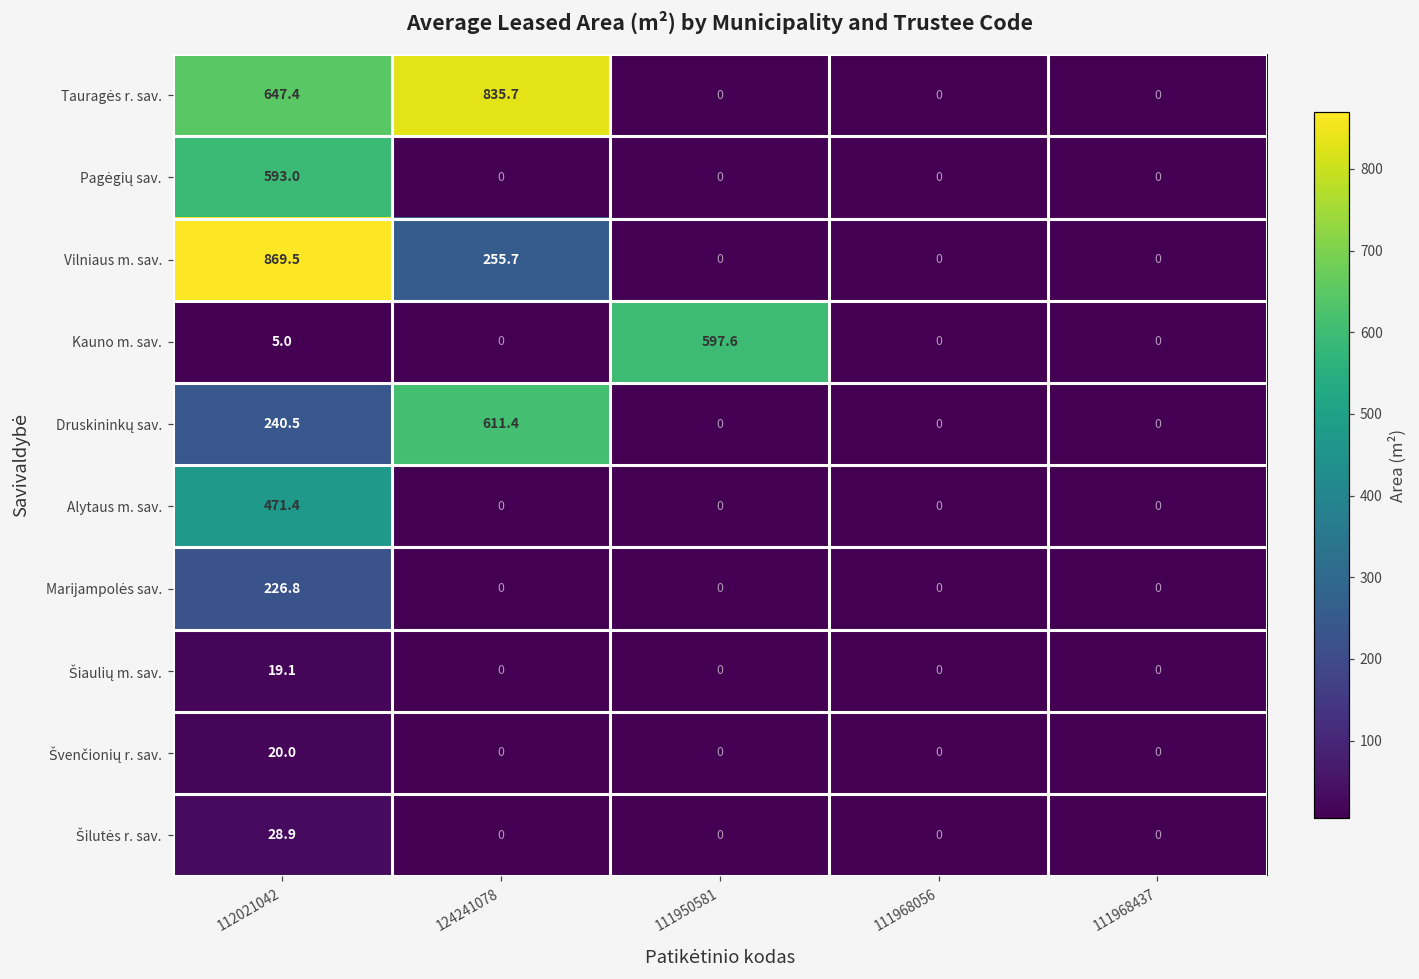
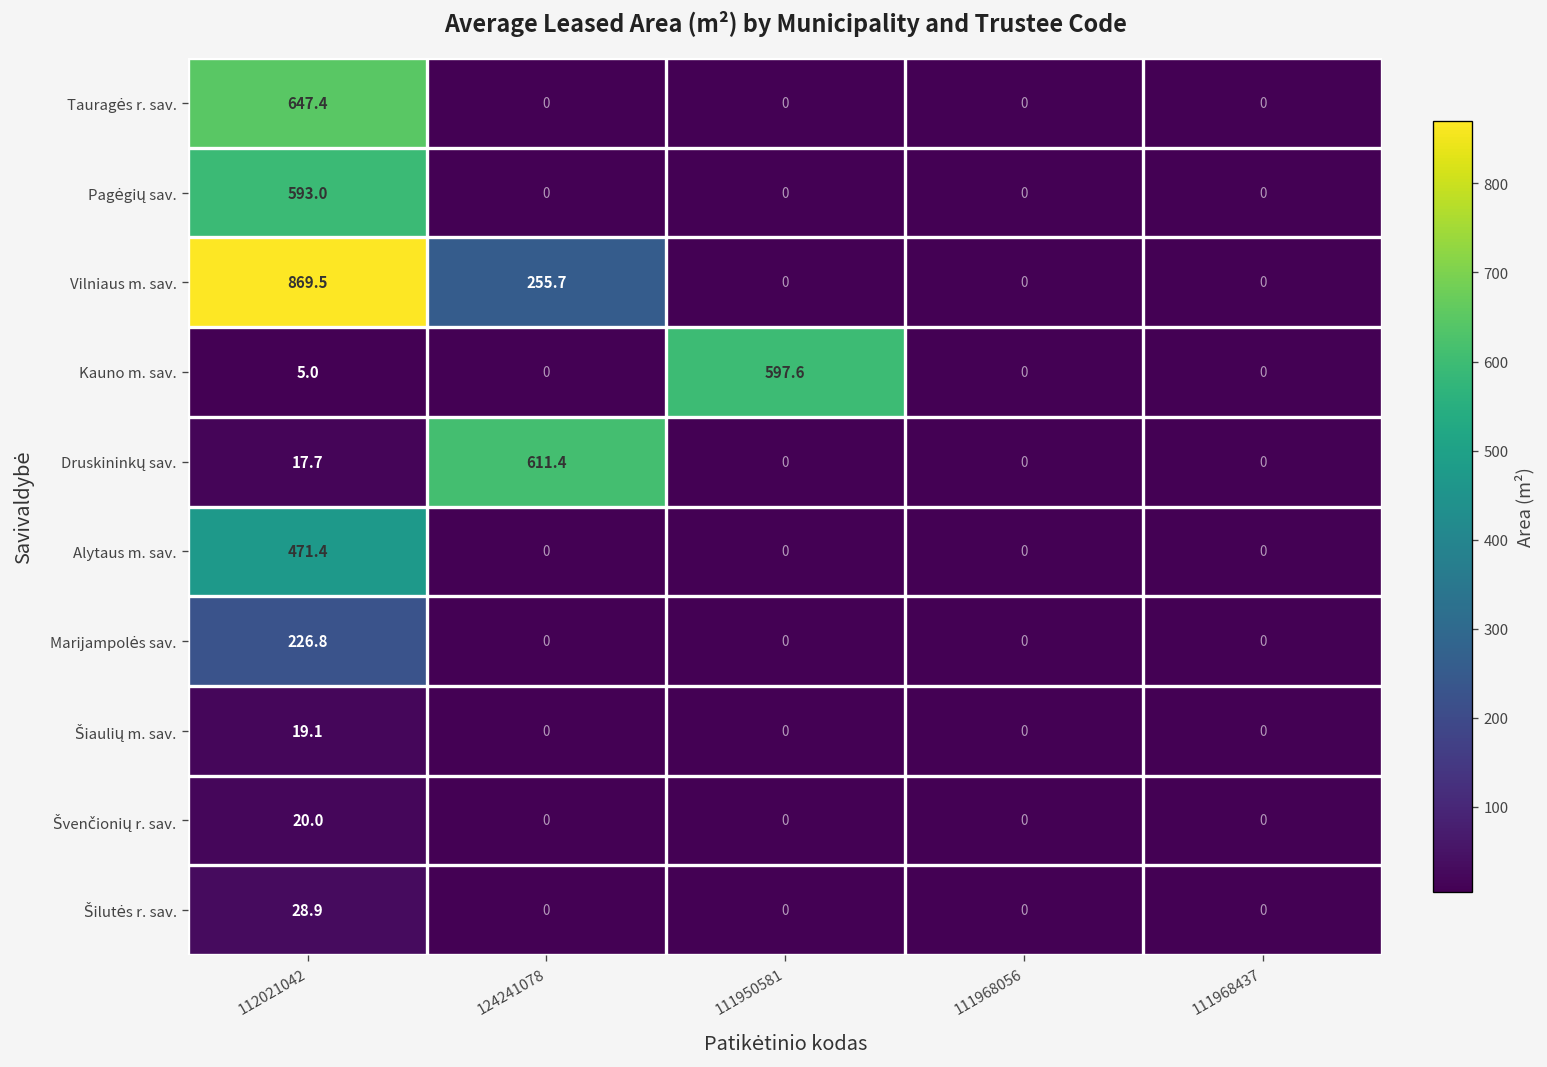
Tauragės r. sav., 124241078: 835.7 -> 0
Druskininkų sav., 112021042: 240.5 -> 17.7
